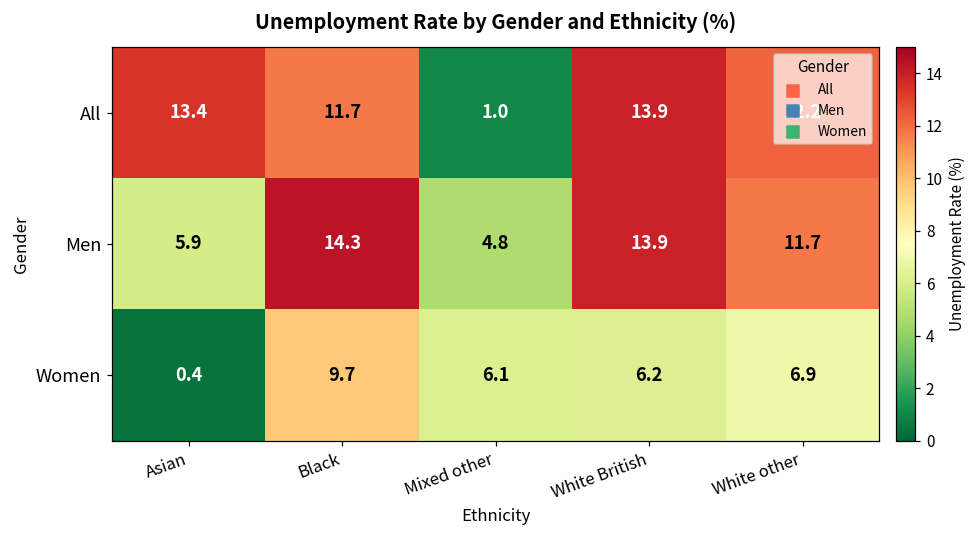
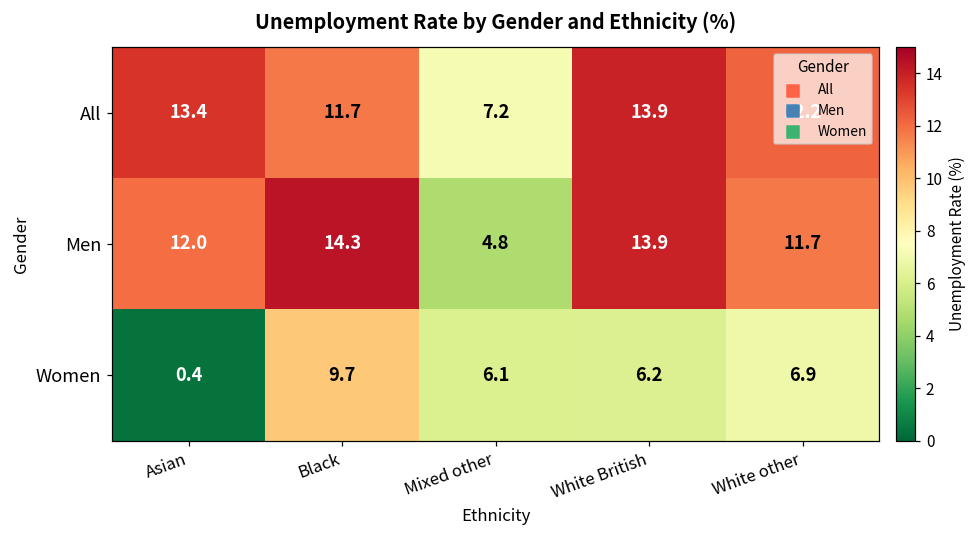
All, Mixed other: 1.0 -> 7.2
Men, Asian: 5.9 -> 12.0
